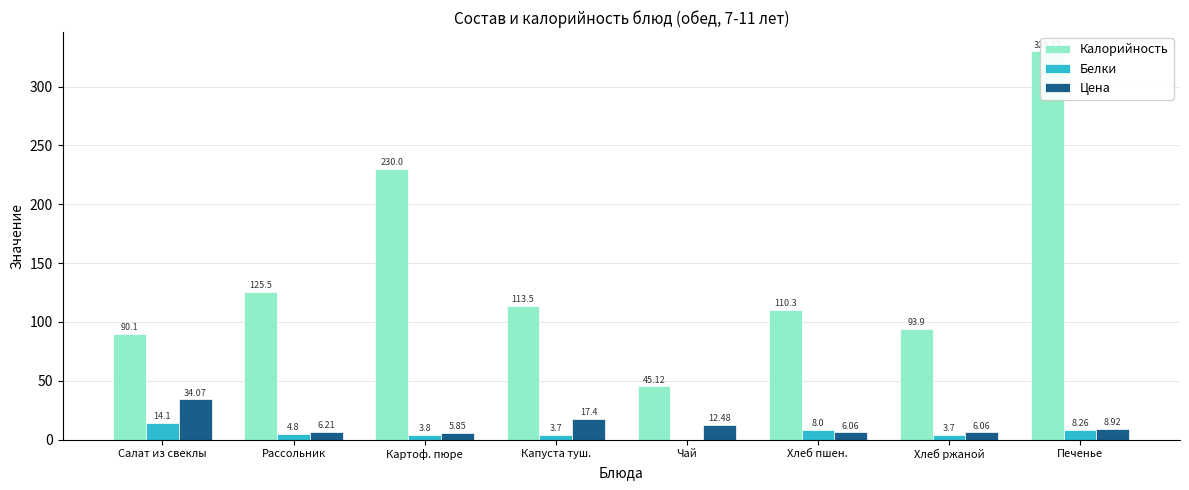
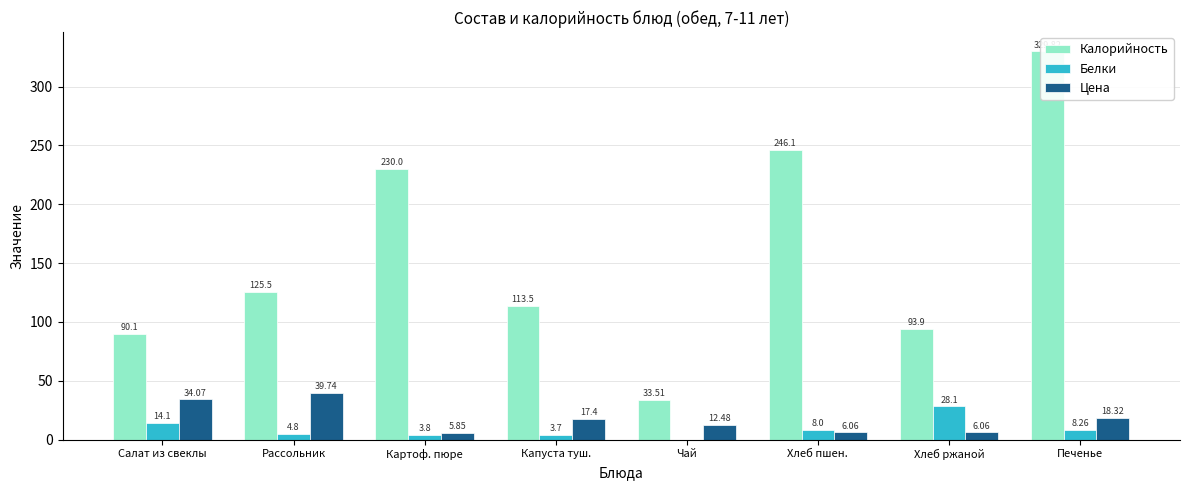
Цена, Рассольник: 6.21 -> 39.74
Калорийность, Чай: 45.12 -> 33.51
Калорийность, Хлеб пшен.: 110.3 -> 246.1
Белки, Хлеб ржаной: 3.7 -> 28.1
Цена, Печенье: 8.92 -> 18.32
